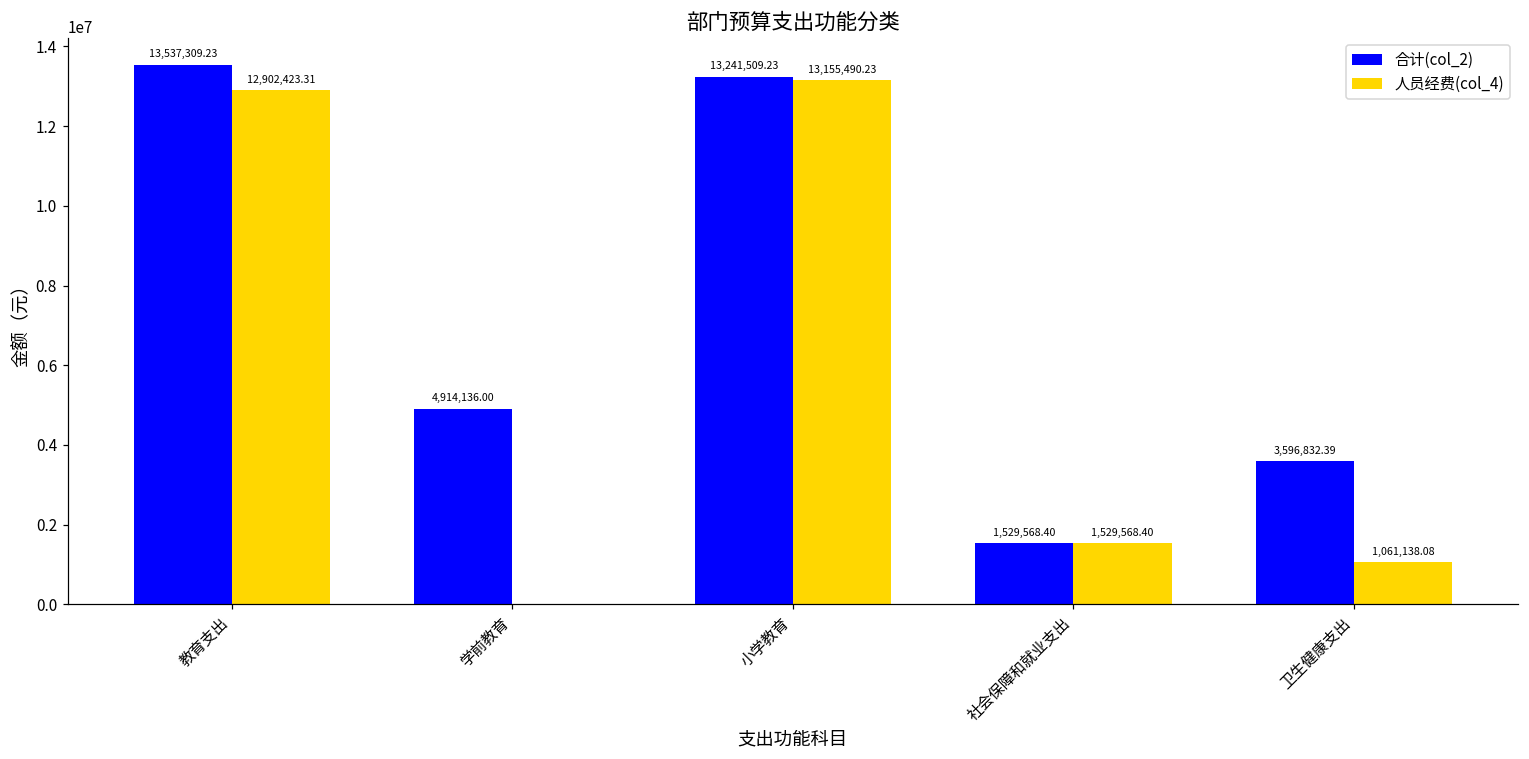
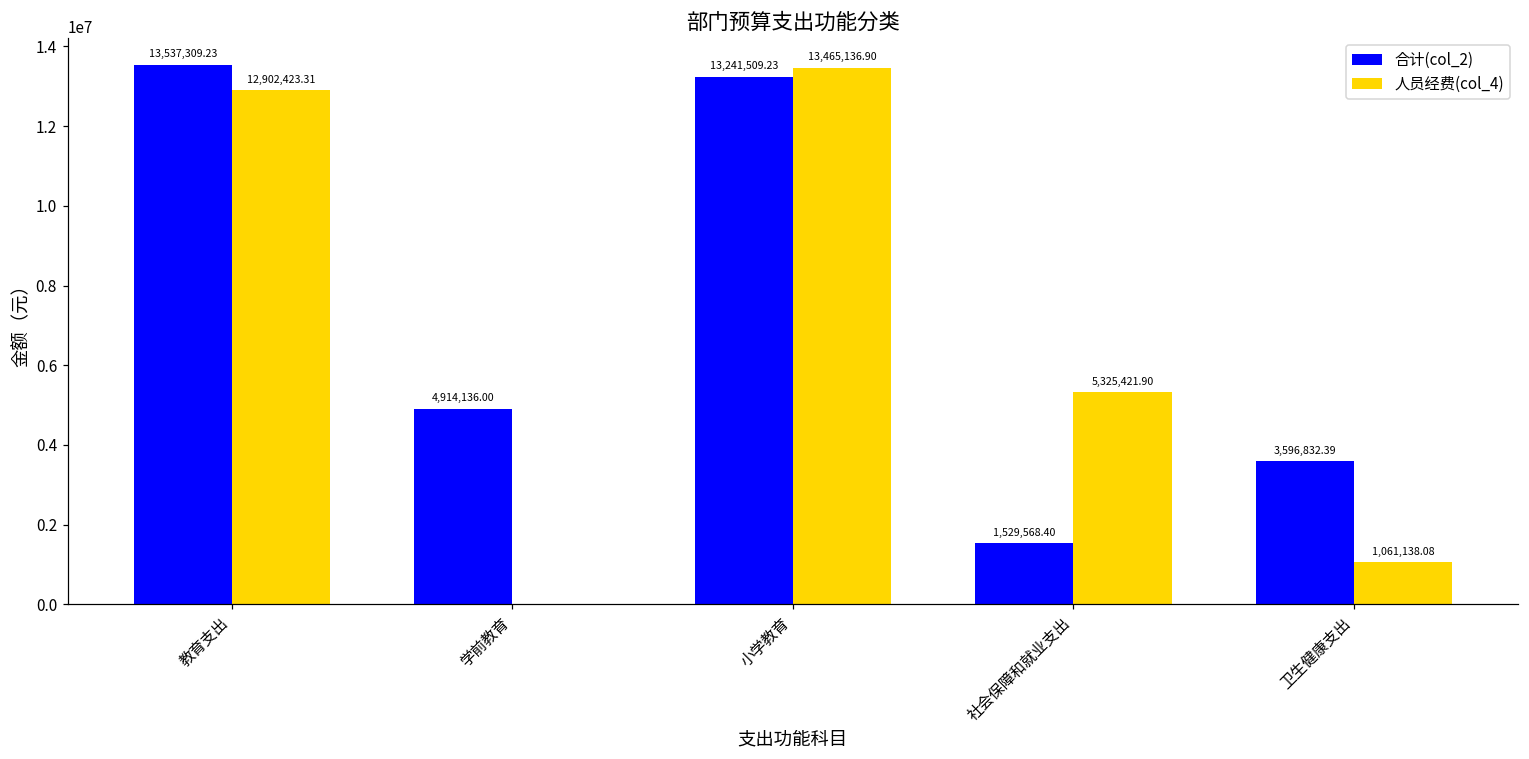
人员经费(col_4), 小学教育: 13,155,490.23 -> 13,465,136.90
人员经费(col_4), 社会保障和就业支出: 1,529,568.40 -> 5,325,421.90
